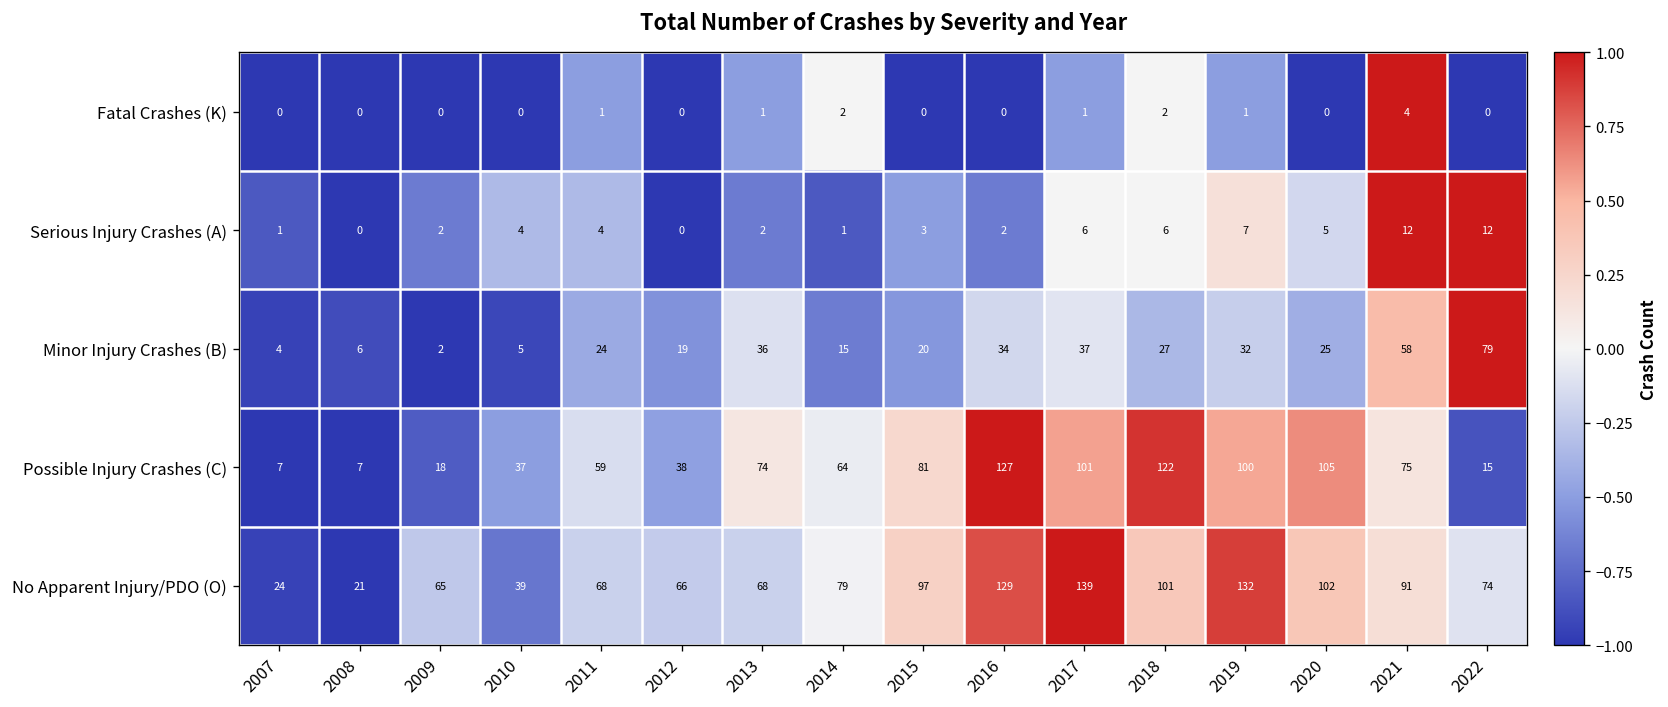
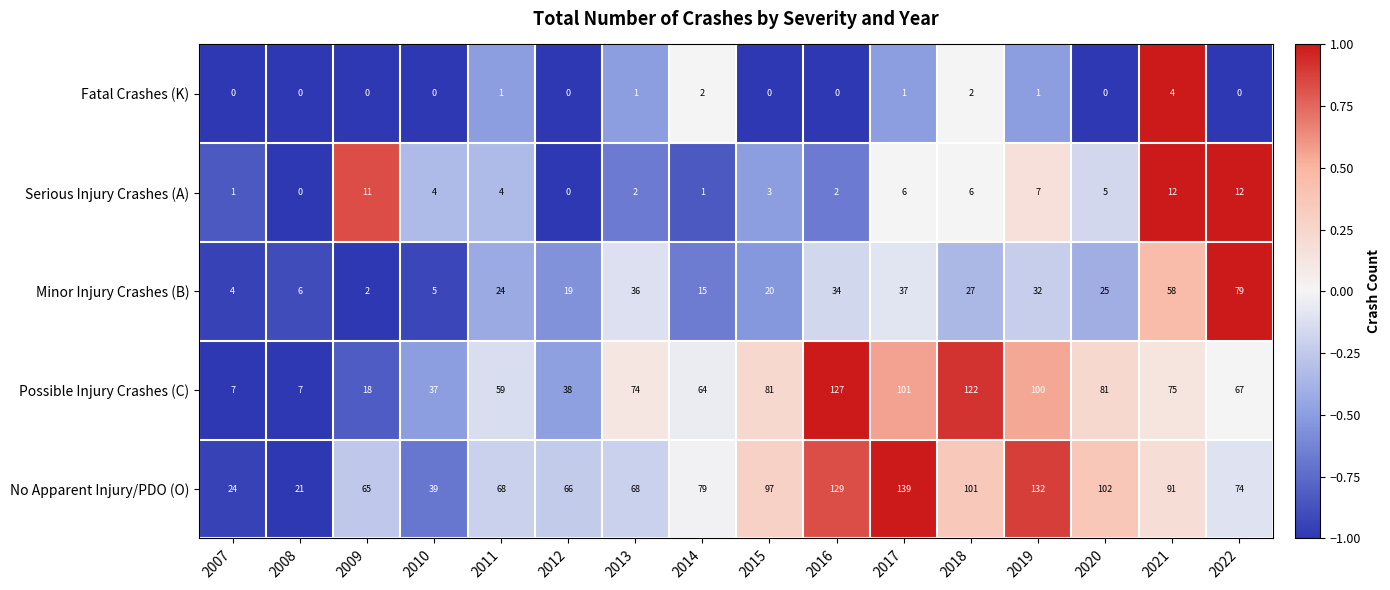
Serious Injury Crashes (A), 2009: 2 -> 11
Possible Injury Crashes (C), 2020: 105 -> 81
Possible Injury Crashes (C), 2022: 15 -> 67
